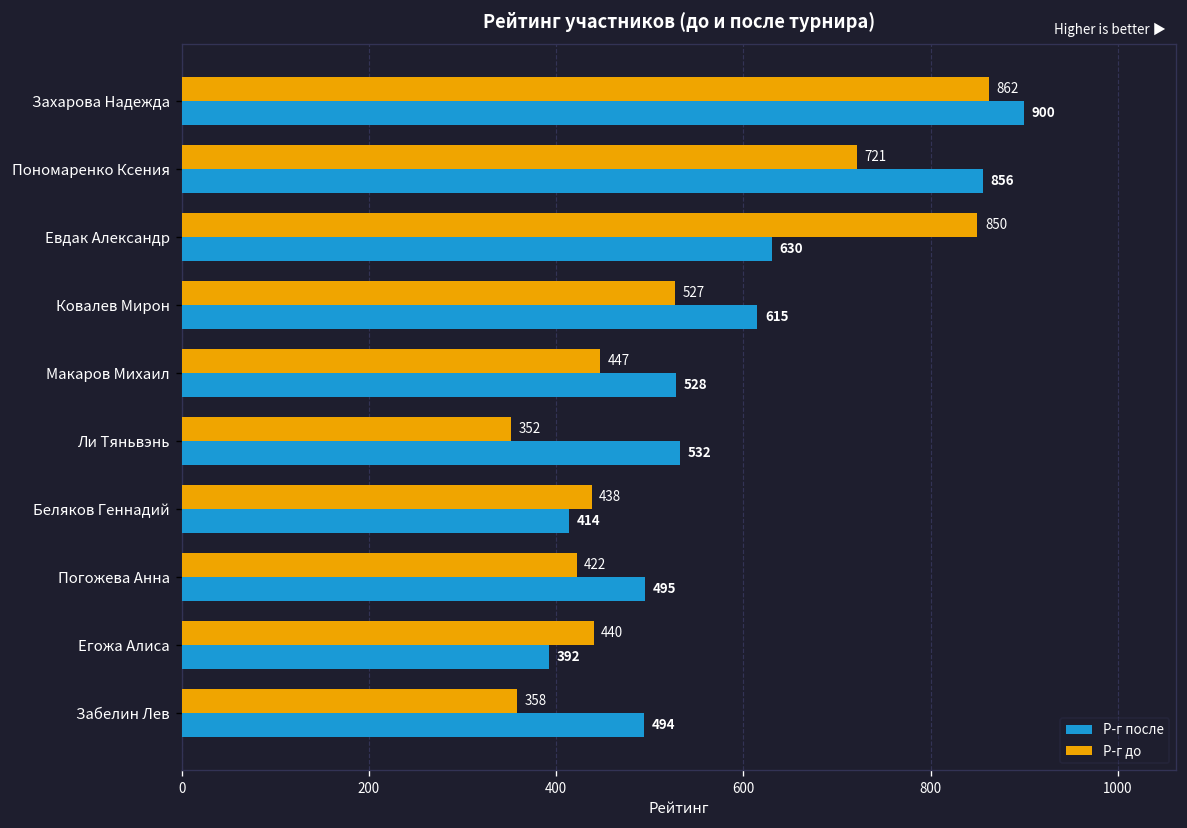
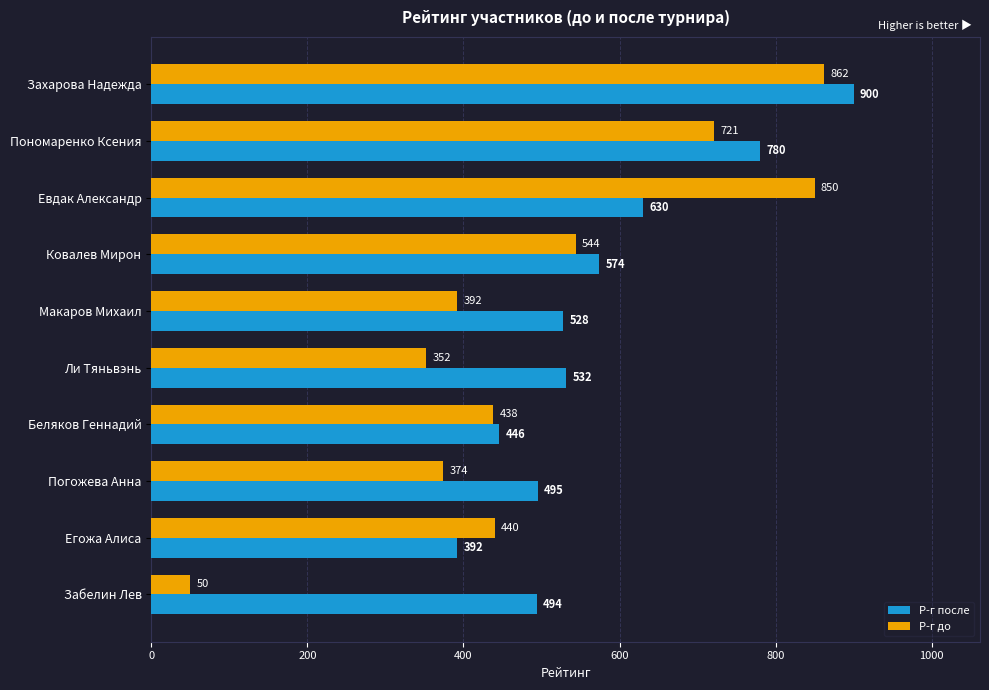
Р-г после, Пономаренко Ксения: 856 -> 780
Р-г до, Ковалев Мирон: 527 -> 544
Р-г после, Ковалев Мирон: 615 -> 574
Р-г до, Макаров Михаил: 447 -> 392
Р-г после, Беляков Геннадий: 414 -> 446
Р-г до, Погожева Анна: 422 -> 374
Р-г до, Забелин Лев: 358 -> 50
